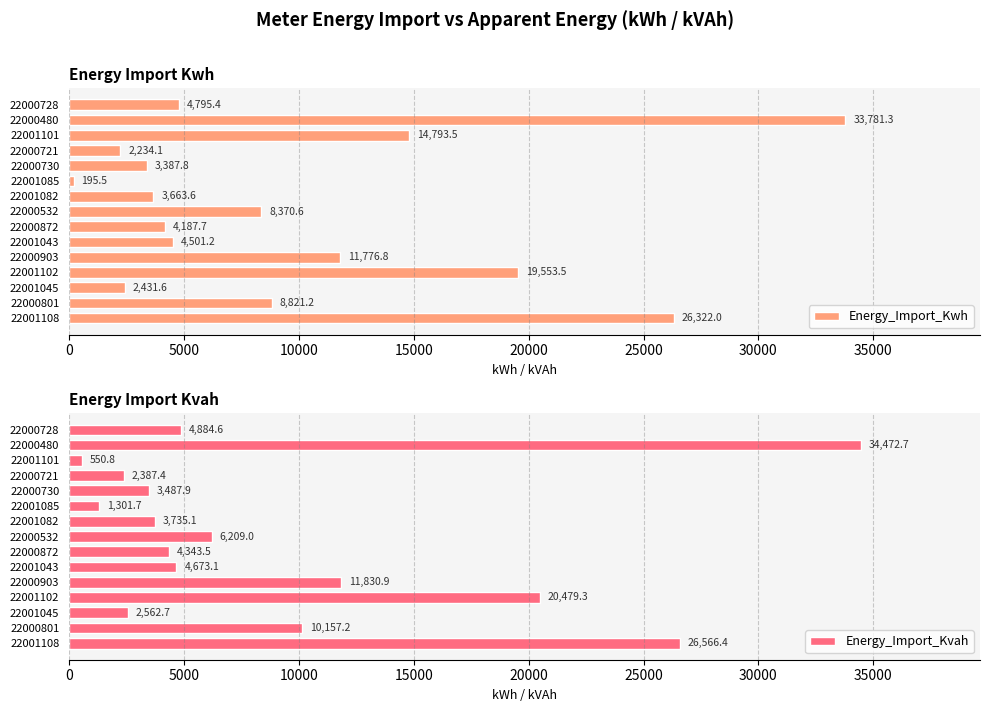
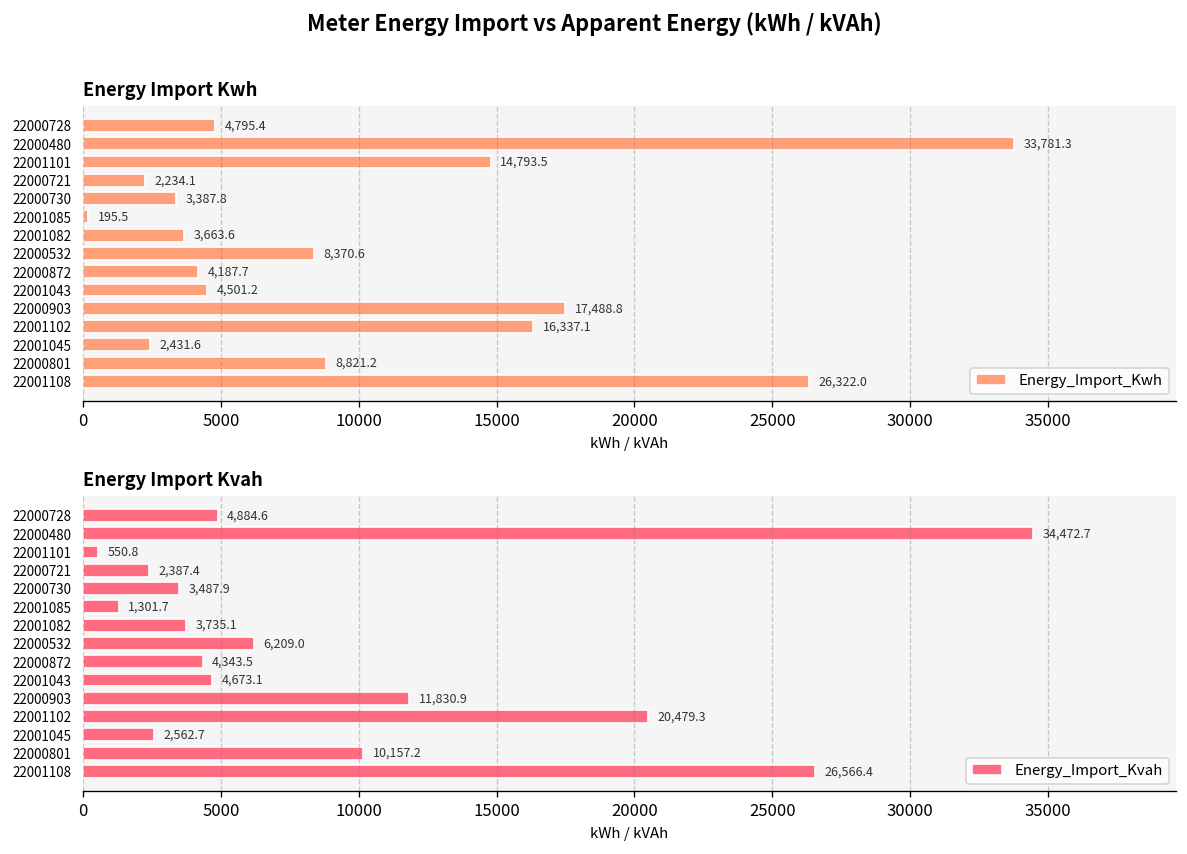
Energy Import Kwh, 22000903: 11,776.8 -> 17,488.8
Energy Import Kwh, 22001102: 19,553.5 -> 16,337.1
